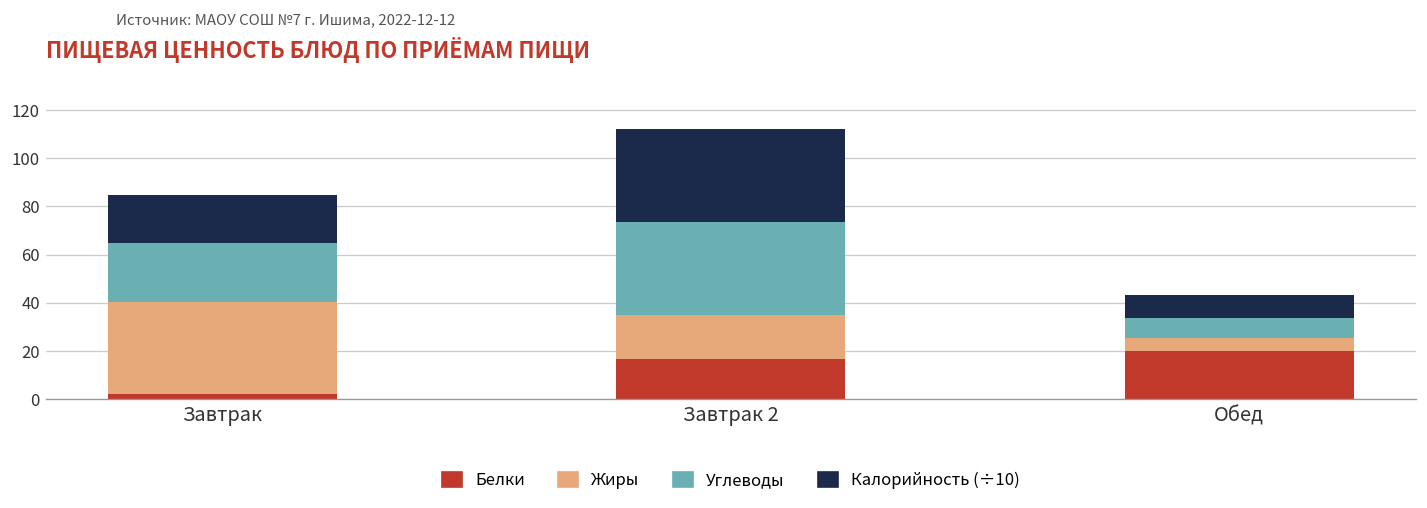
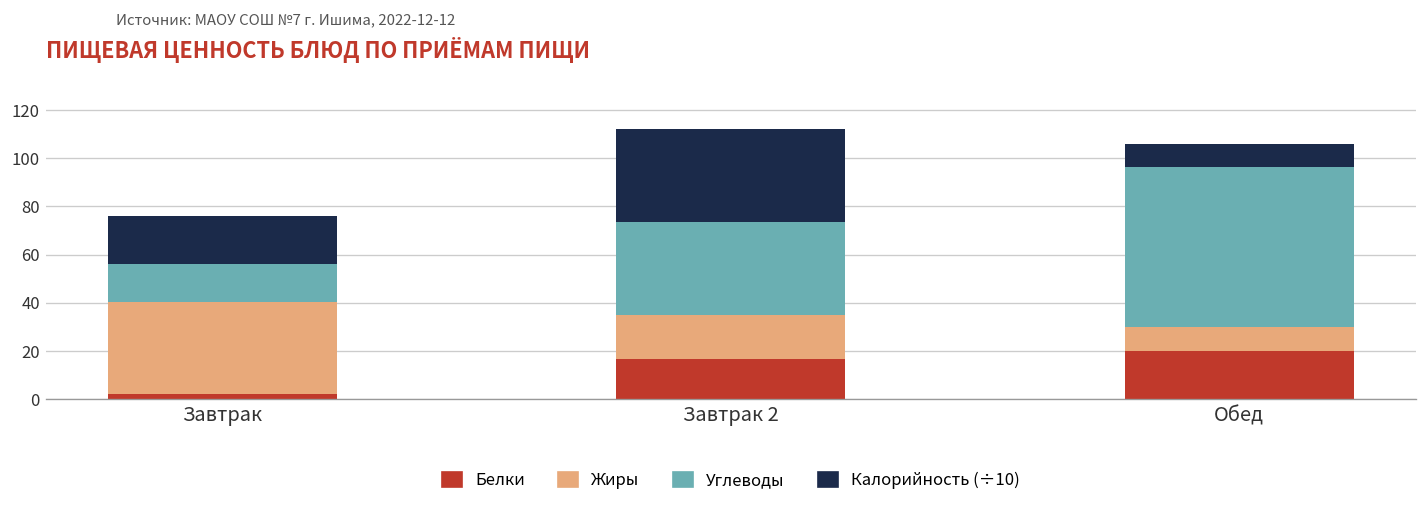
Углеводы, Завтрак: 25 -> 16
Жиры, Обед: 5 -> 10
Углеводы, Обед: 9 -> 67
